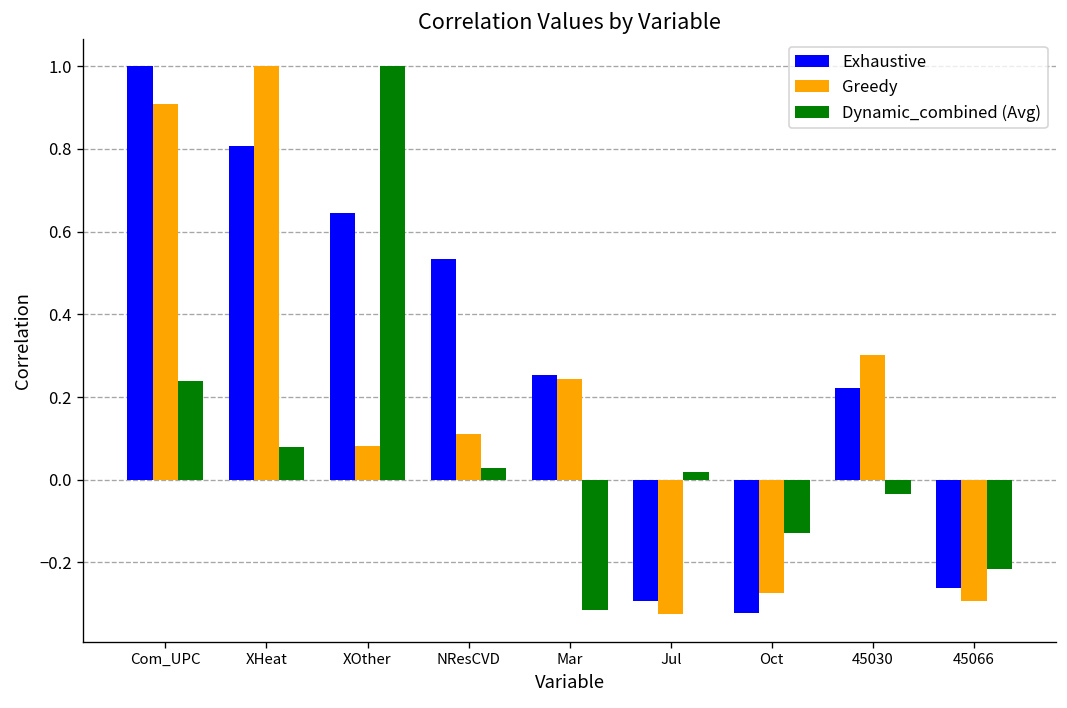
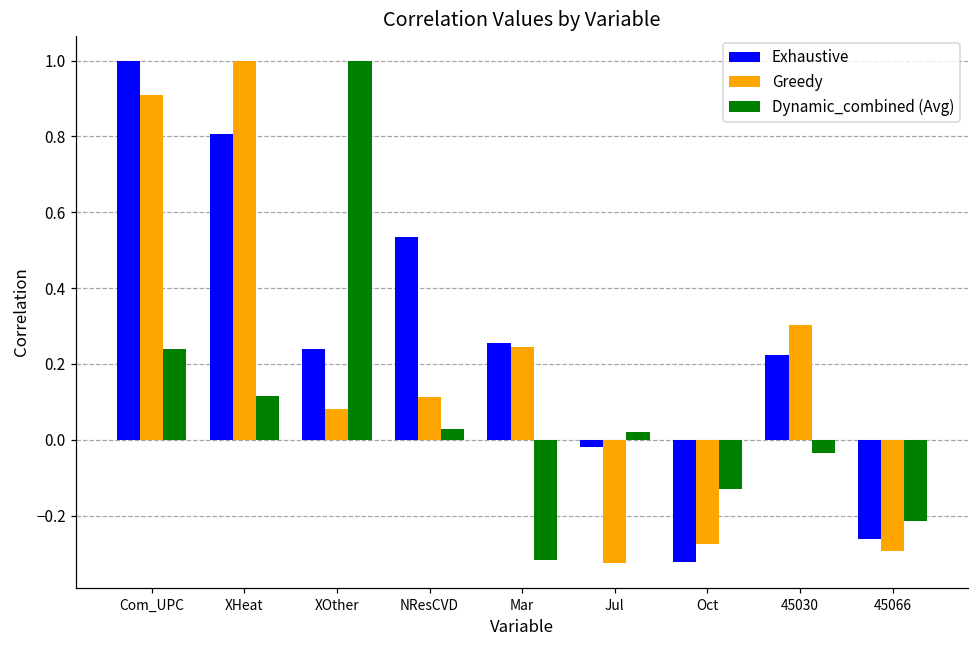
Dynamic_combined (Avg), XHeat: 0.08 -> 0.12
Exhaustive, XOther: 0.64 -> 0.24
Exhaustive, Jul: -0.29 -> -0.02
